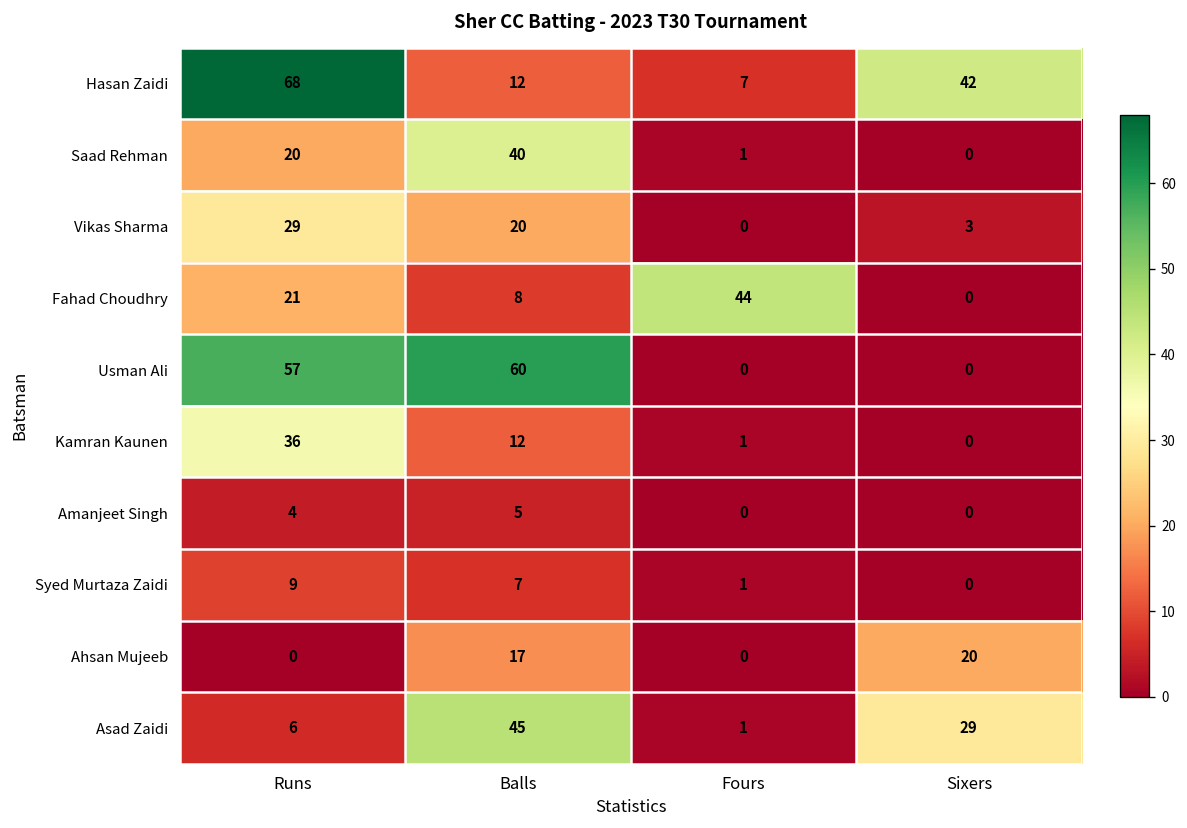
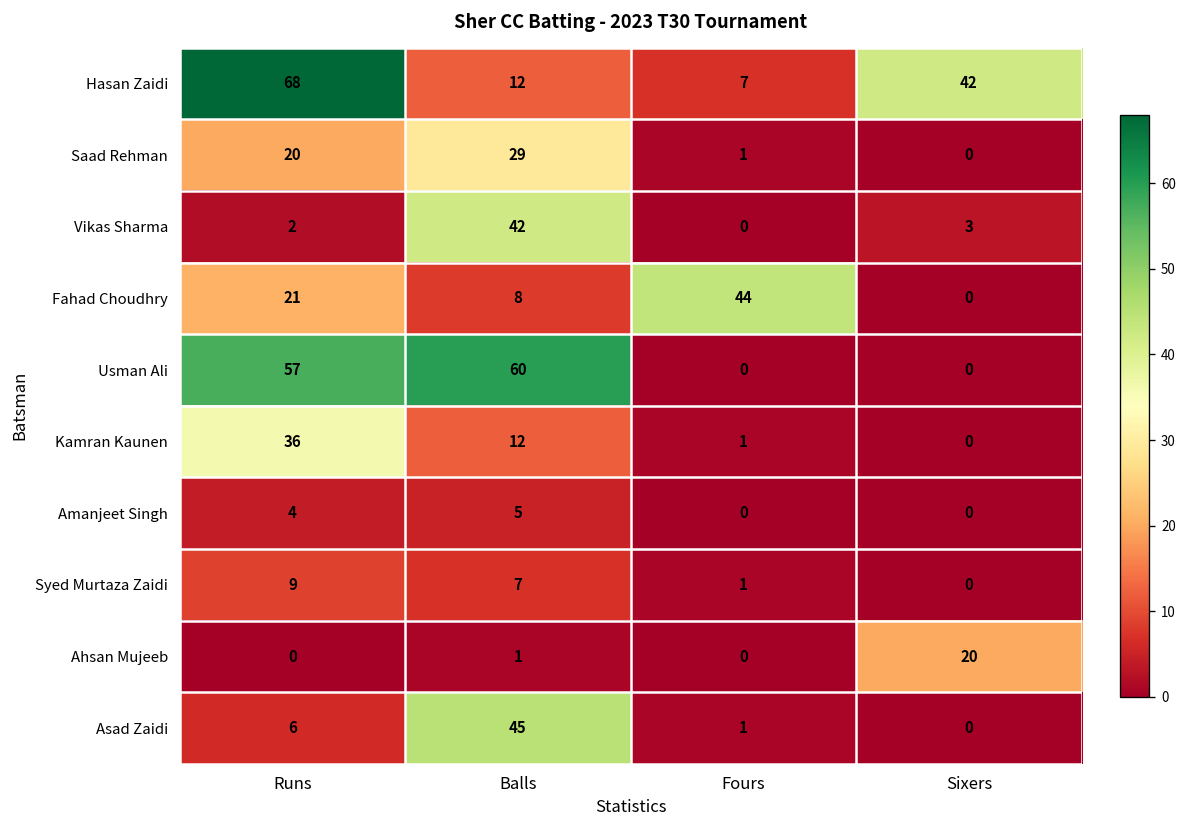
Saad Rehman, Balls: 40 -> 29
Vikas Sharma, Runs: 29 -> 2
Vikas Sharma, Balls: 20 -> 42
Ahsan Mujeeb, Balls: 17 -> 1
Asad Zaidi, Sixers: 29 -> 0
